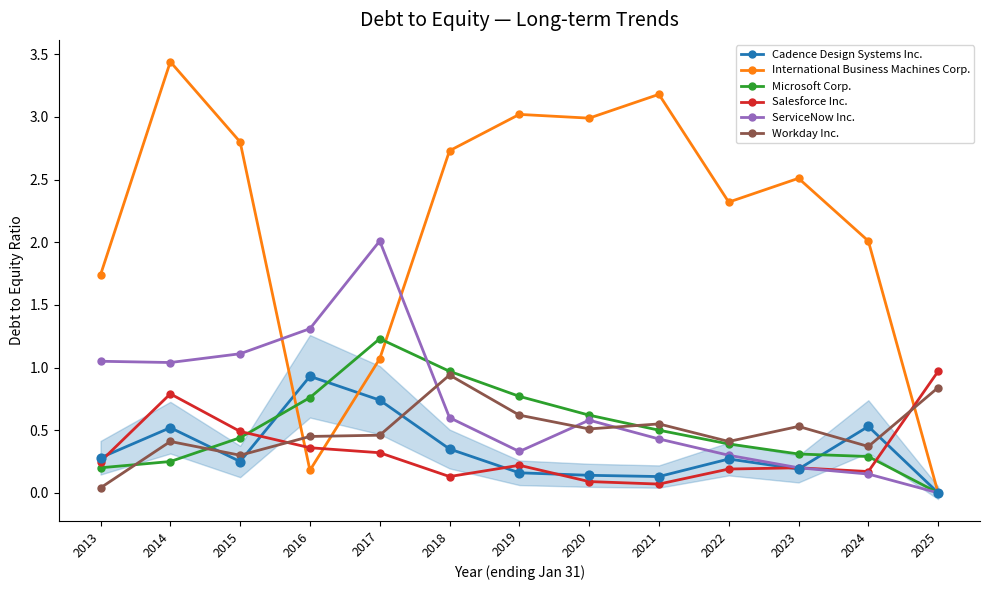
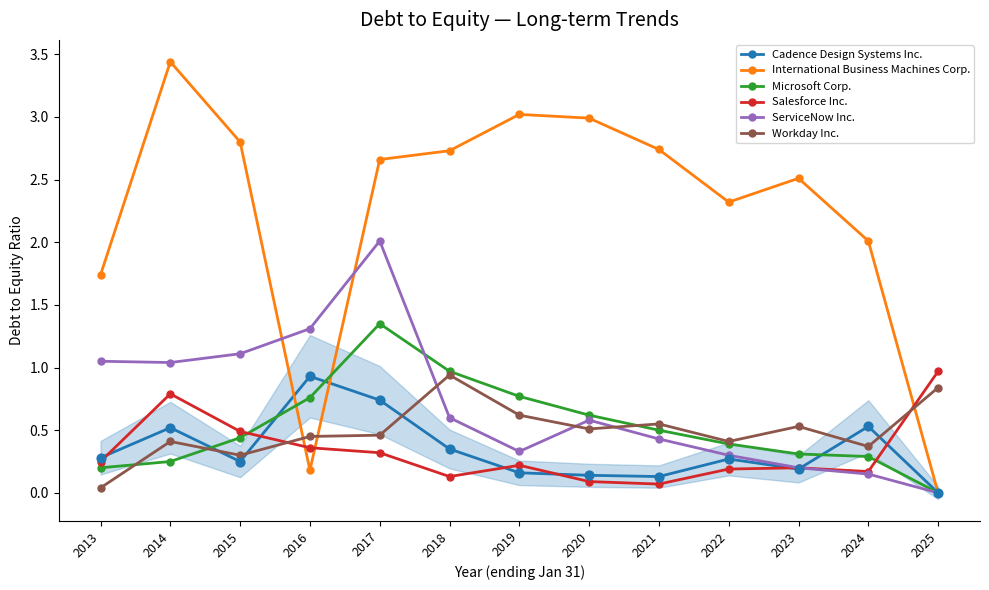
International Business Machines Corp., 2017: 1.07 -> 2.66
Microsoft Corp., 2017: 1.23 -> 1.35
International Business Machines Corp., 2021: 3.18 -> 2.74
